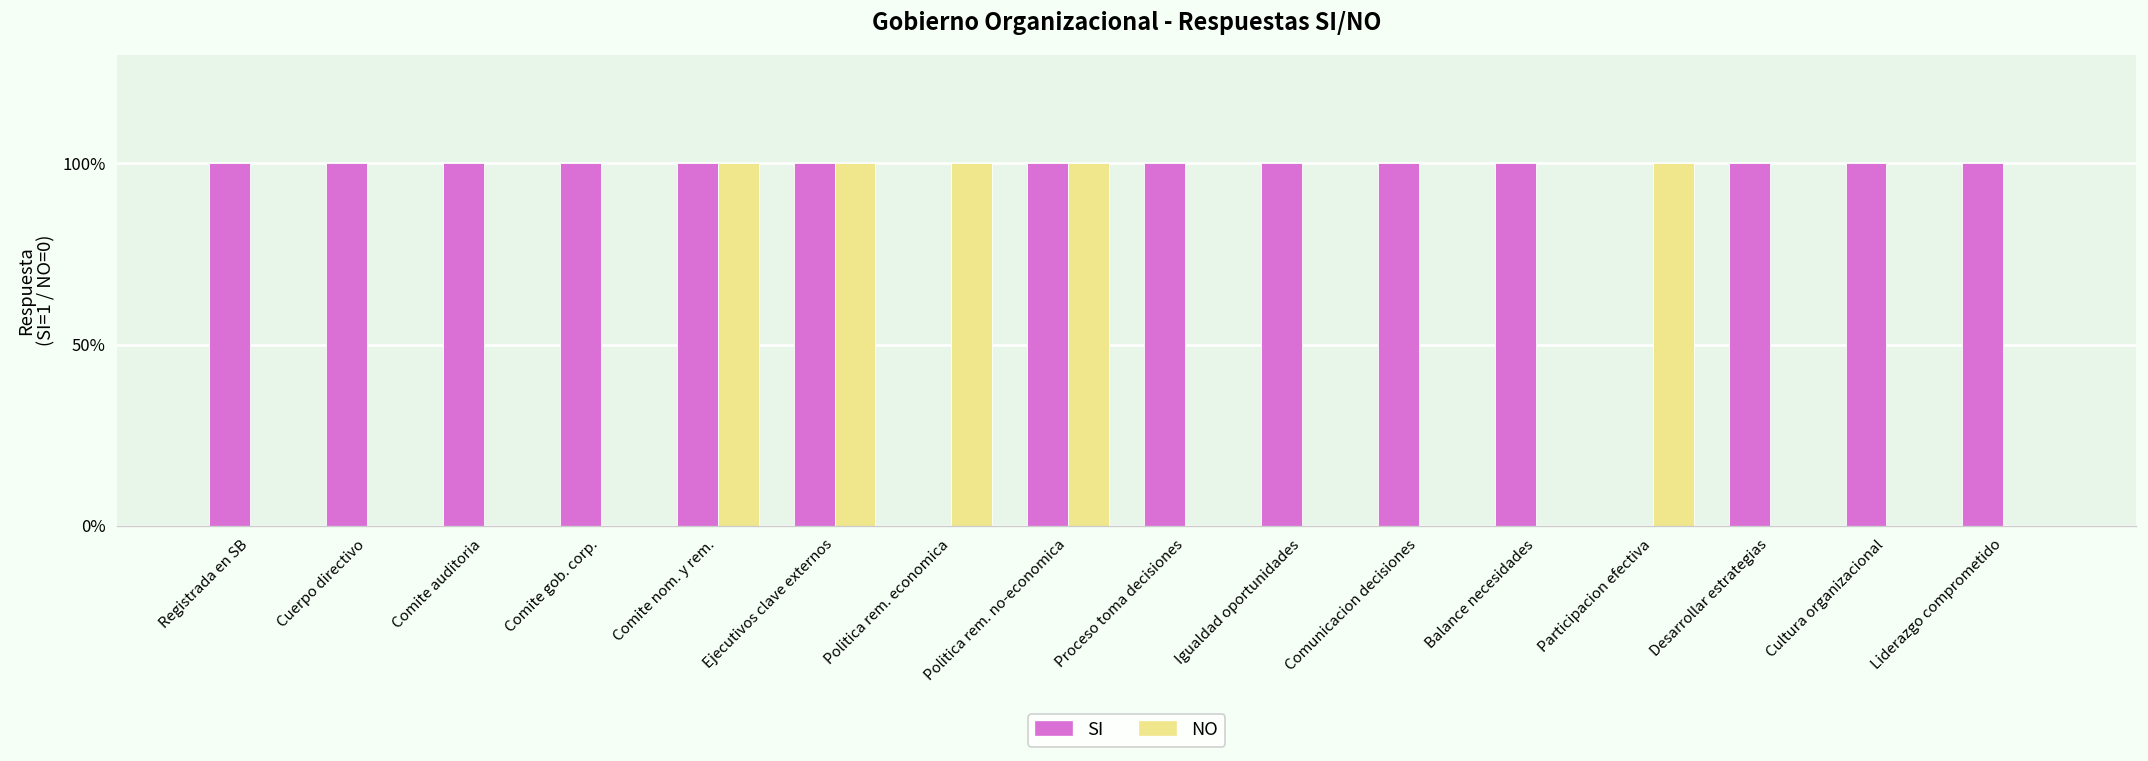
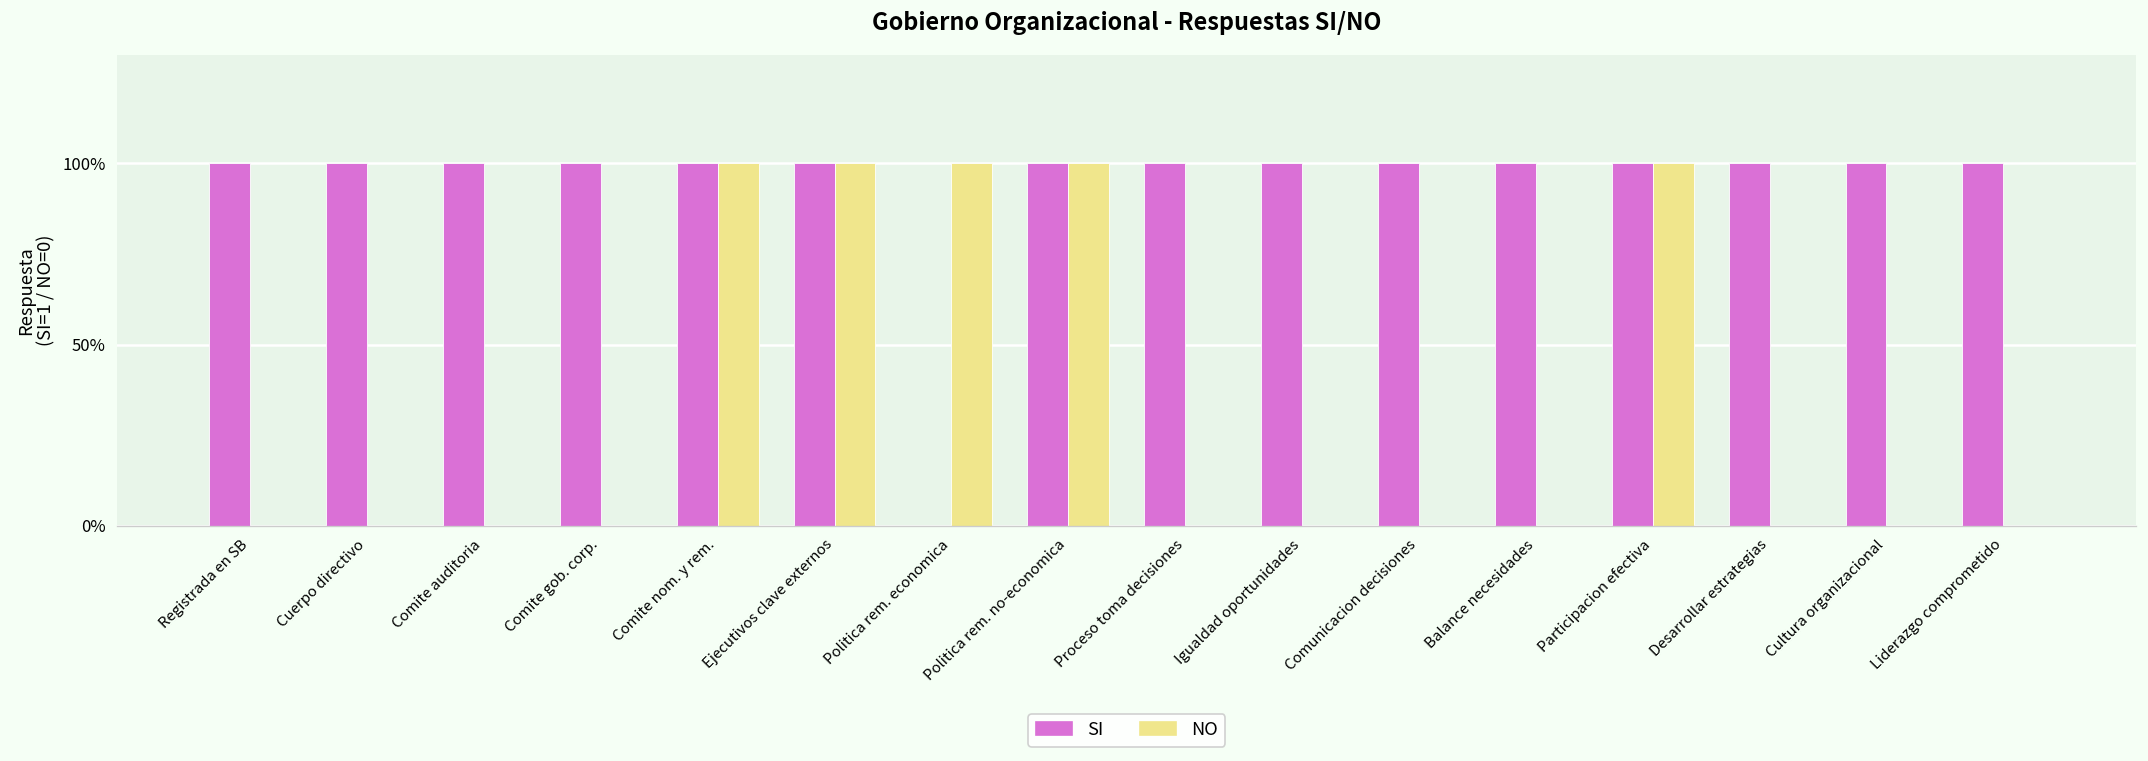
SI, Participacion efectiva: 0% -> 100%
